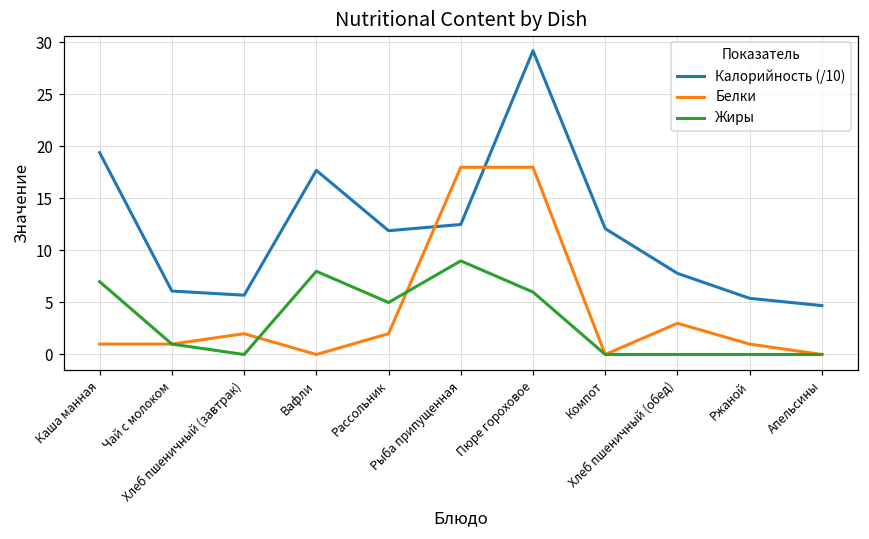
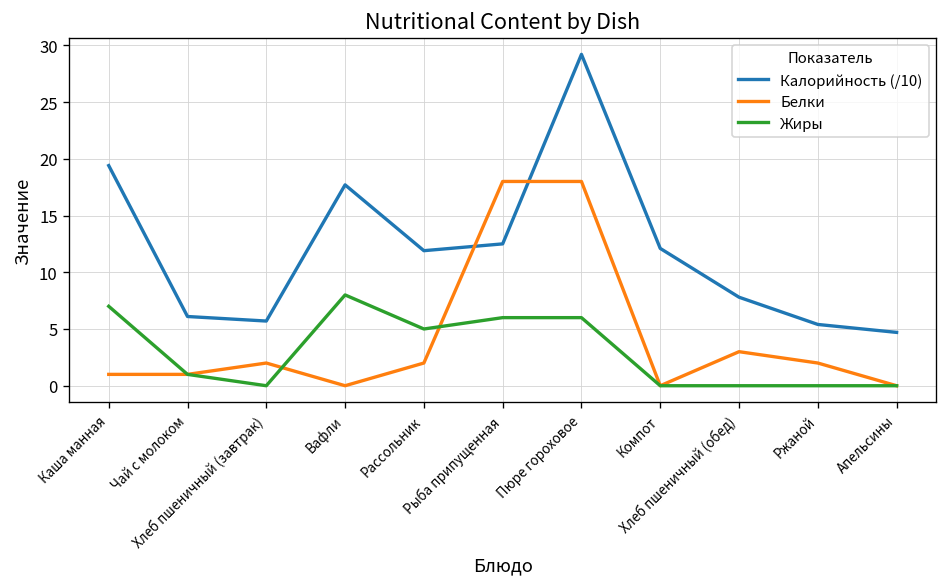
Жиры, Рыба припущенная: 9 -> 6
Белки, Ржаной: 1 -> 2
